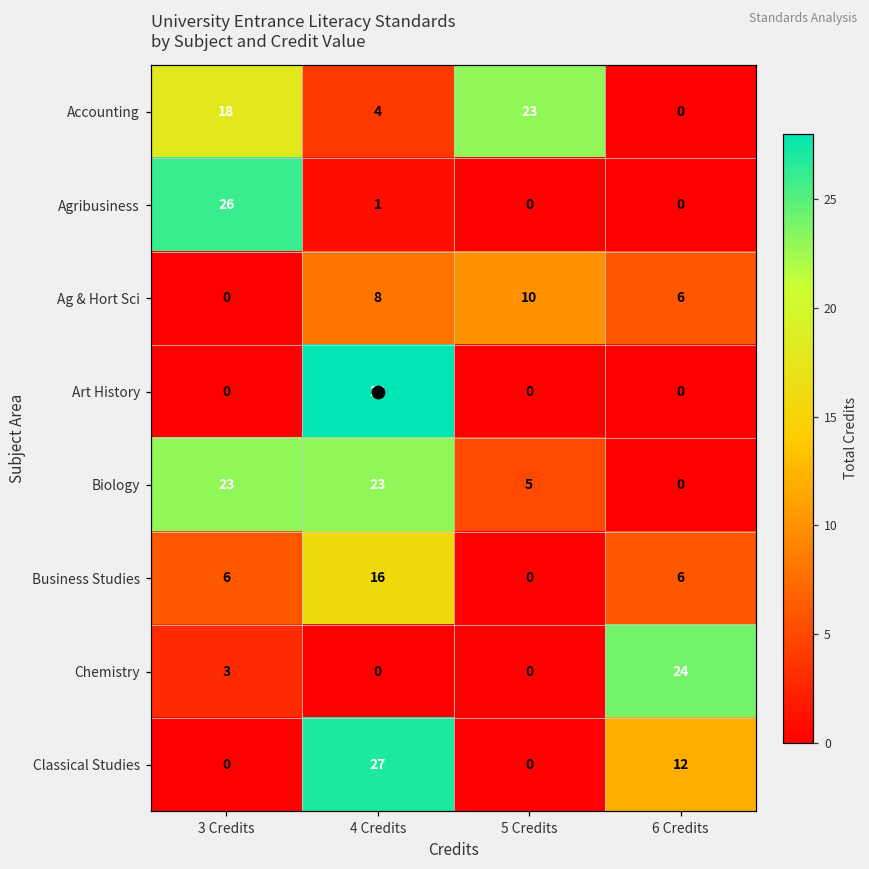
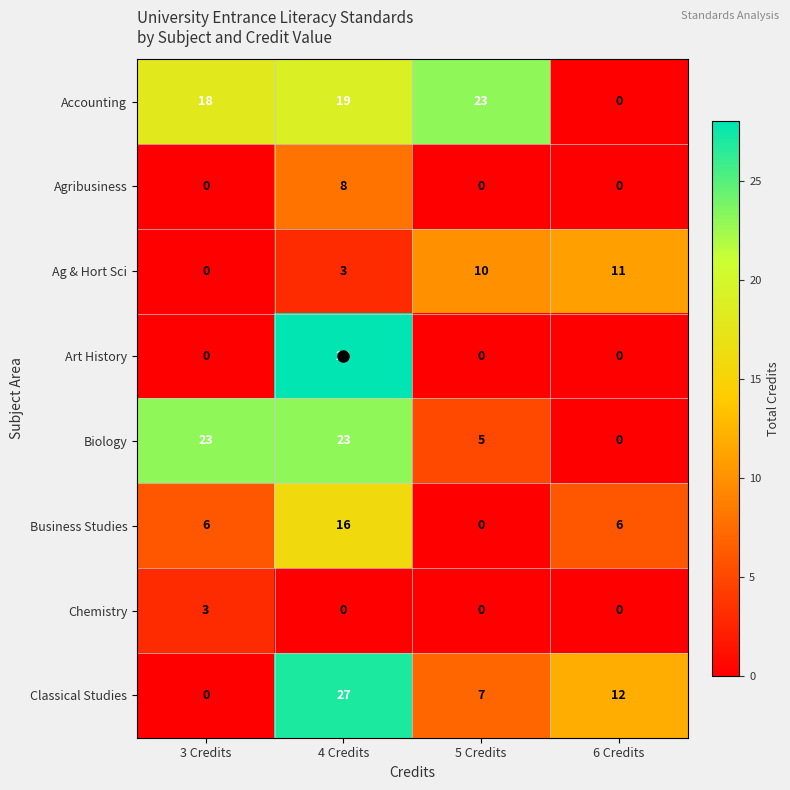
Accounting, 4 Credits: 4 -> 19
Agribusiness, 3 Credits: 26 -> 0
Agribusiness, 4 Credits: 1 -> 8
Ag & Hort Sci, 4 Credits: 8 -> 3
Ag & Hort Sci, 6 Credits: 6 -> 11
Chemistry, 6 Credits: 24 -> 0
Classical Studies, 5 Credits: 0 -> 7
